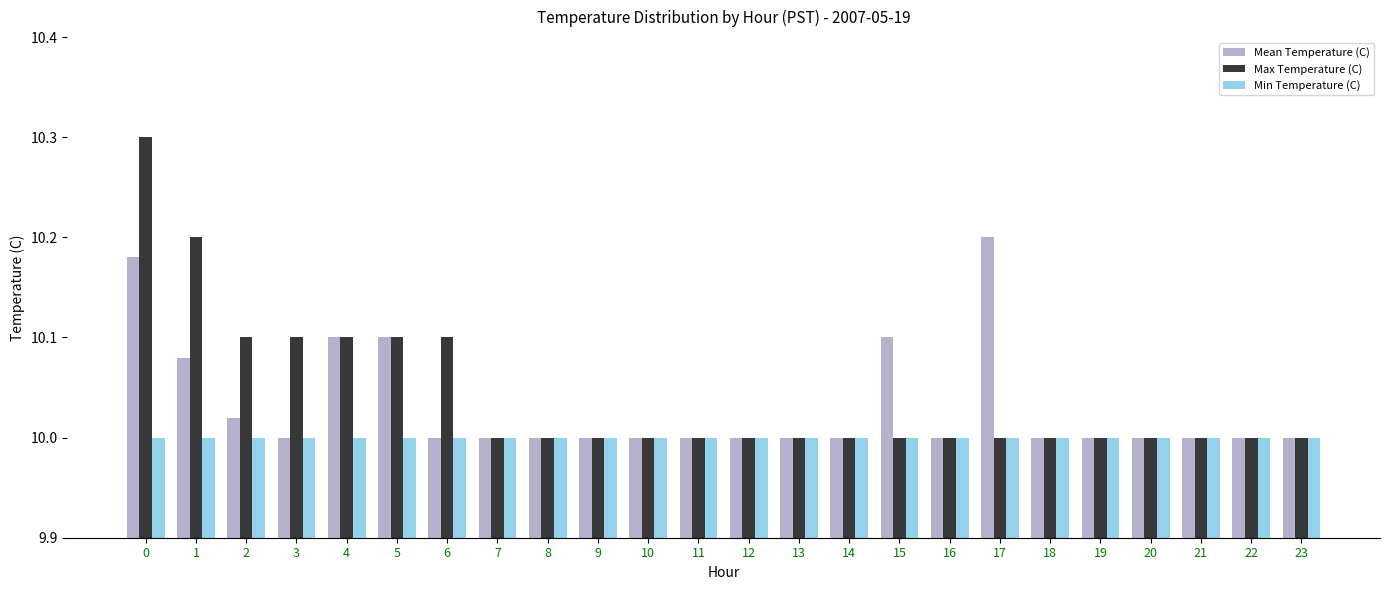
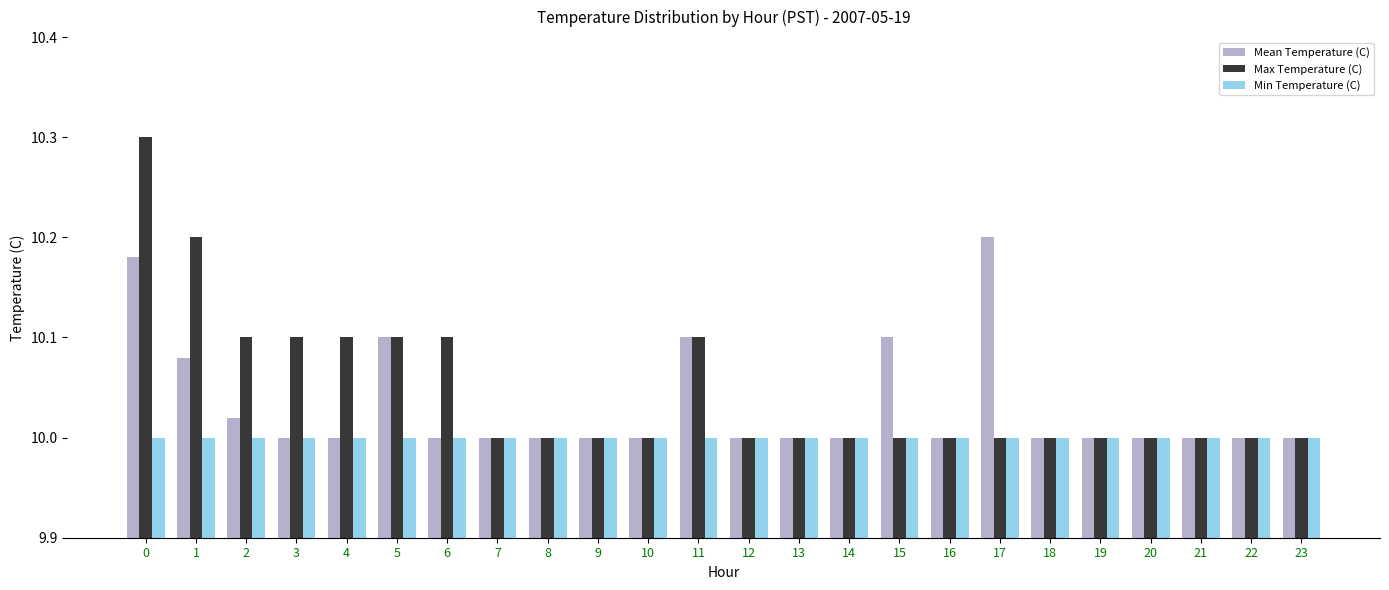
Mean Temperature (C), 4: 10.1 -> 10.0
Mean Temperature (C), 11: 10.0 -> 10.1
Max Temperature (C), 11: 10.0 -> 10.1
